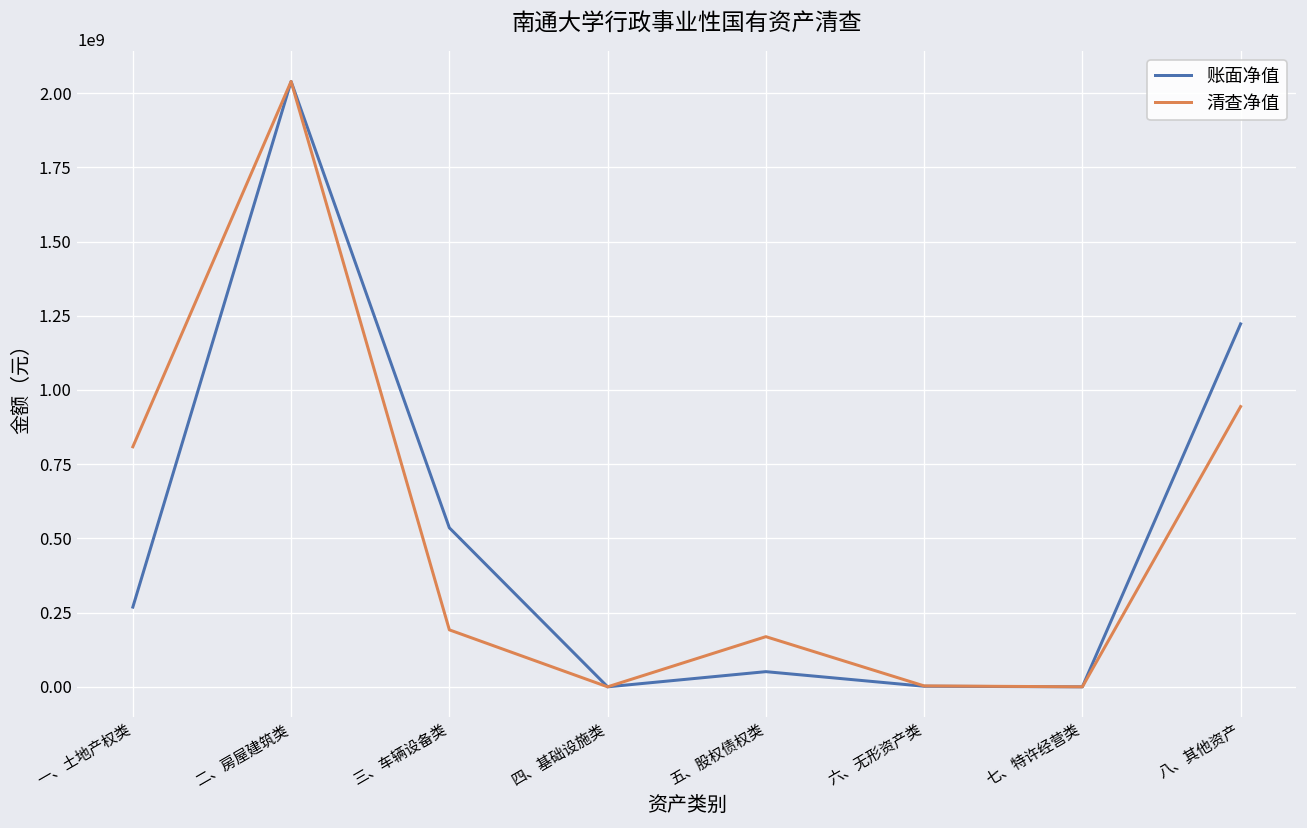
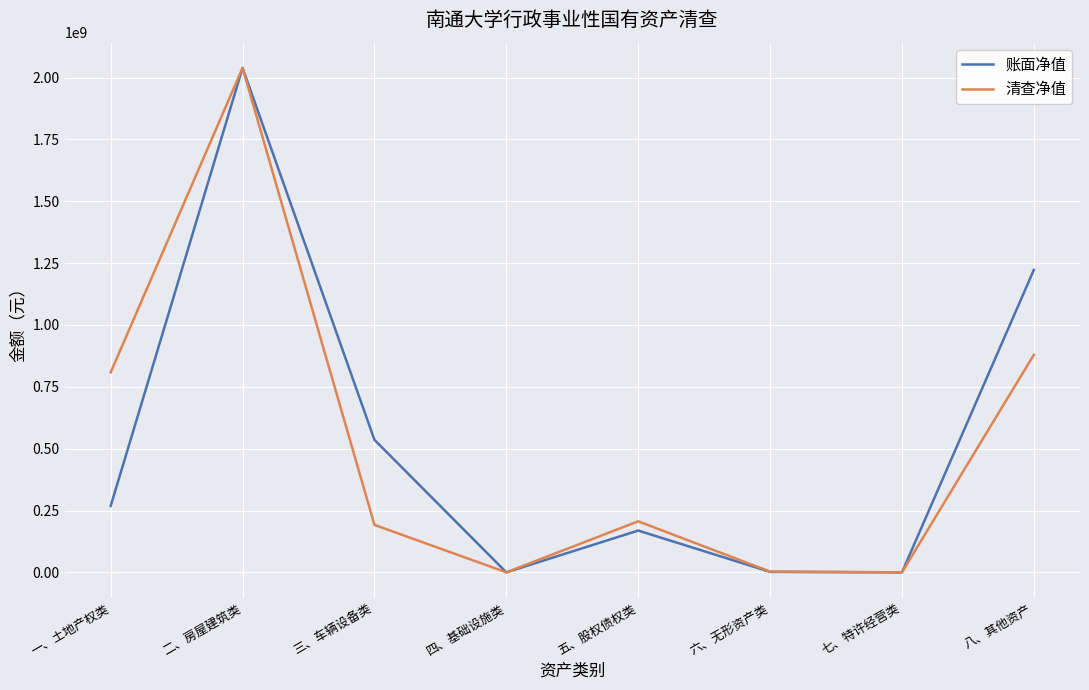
账面净值, 五、股权债权类: 50000000 -> 170000000
清查净值, 五、股权债权类: 170000000 -> 210000000
清查净值, 八、其他资产: 940000000 -> 880000000
